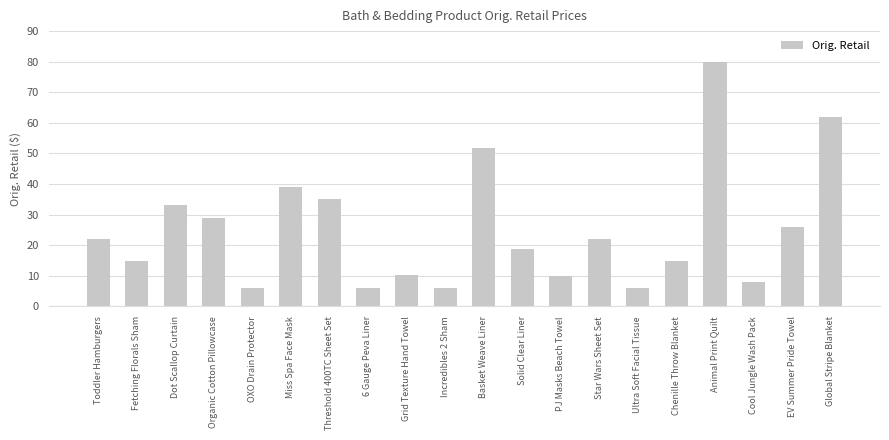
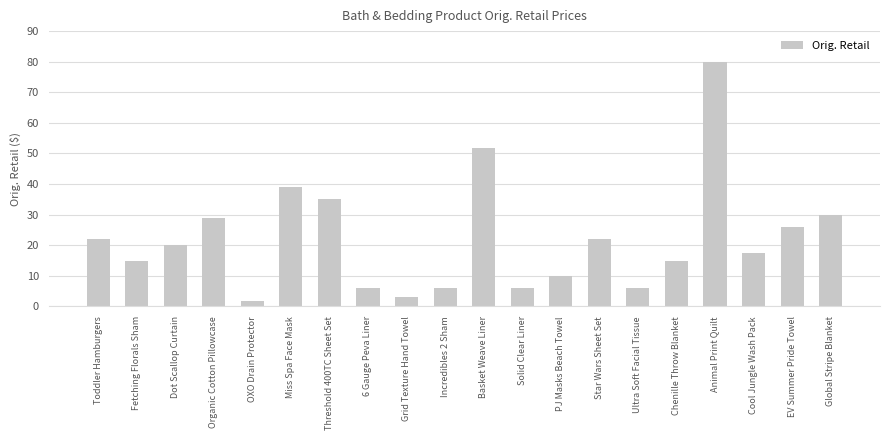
Dot Scallop Curtain: 33 -> 20
OXO Drain Protector: 6 -> 2
Grid Texture Hand Towel: 10 -> 3
Solid Clear Liner: 19 -> 6
Cool Jungle Wash Pack: 8 -> 18
Global Stripe Blanket: 62 -> 30
